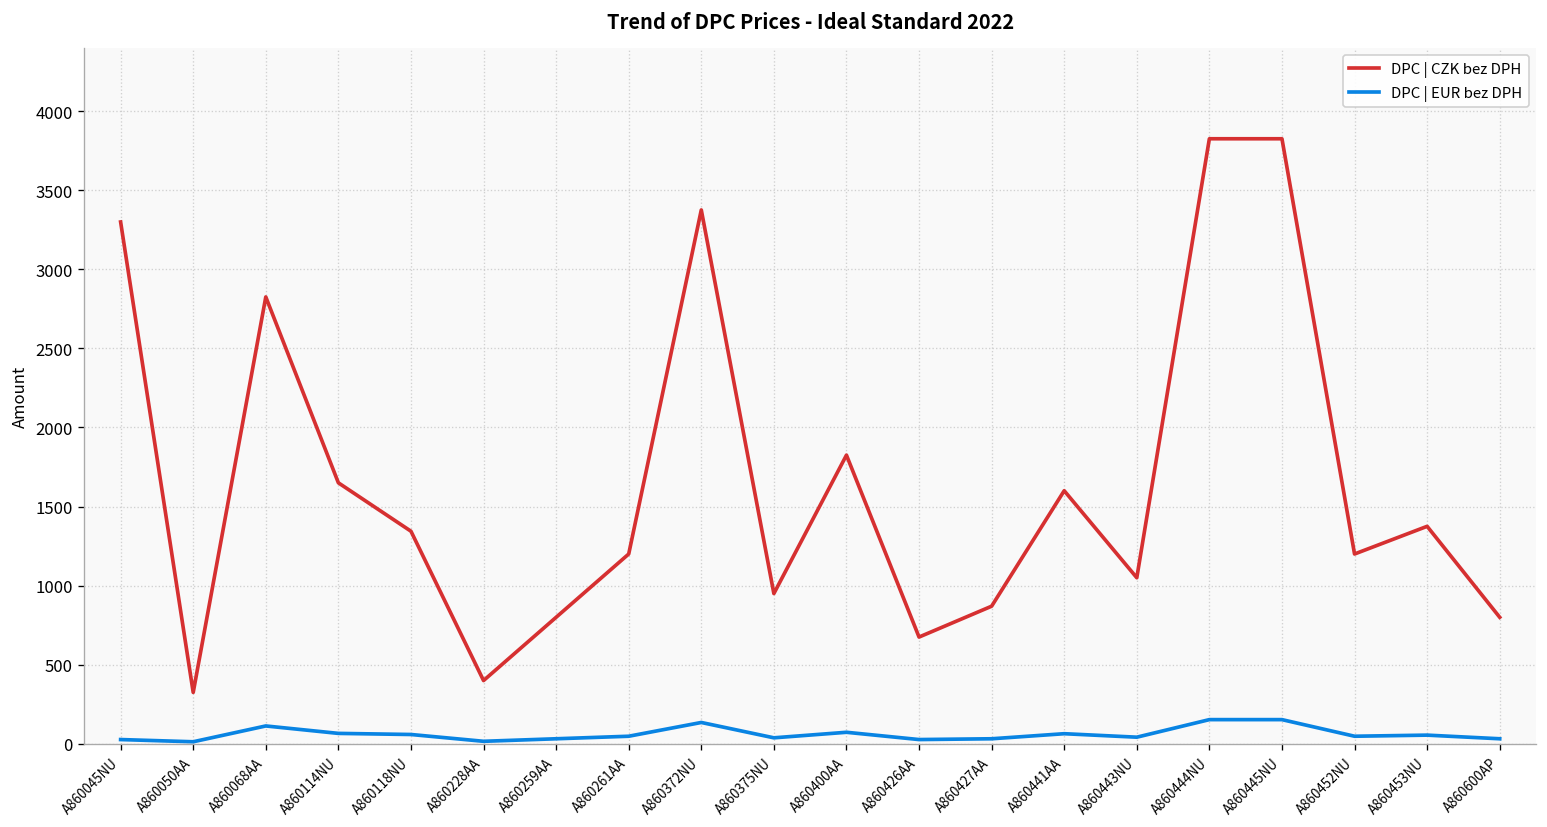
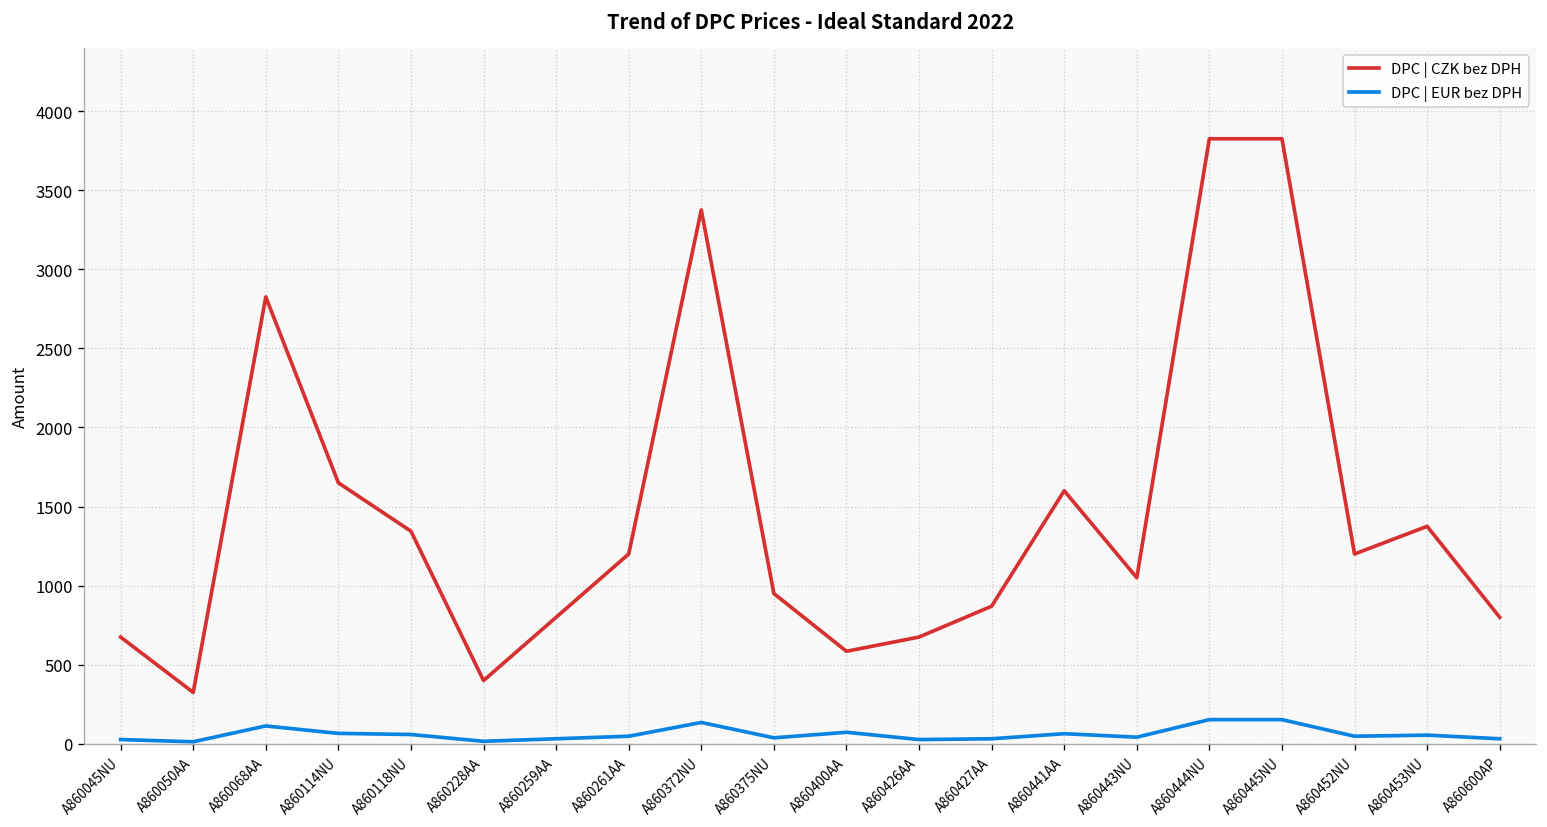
DPC | CZK bez DPH, A860045NU: 3300 -> 680
DPC | CZK bez DPH, A860400AA: 1830 -> 590
